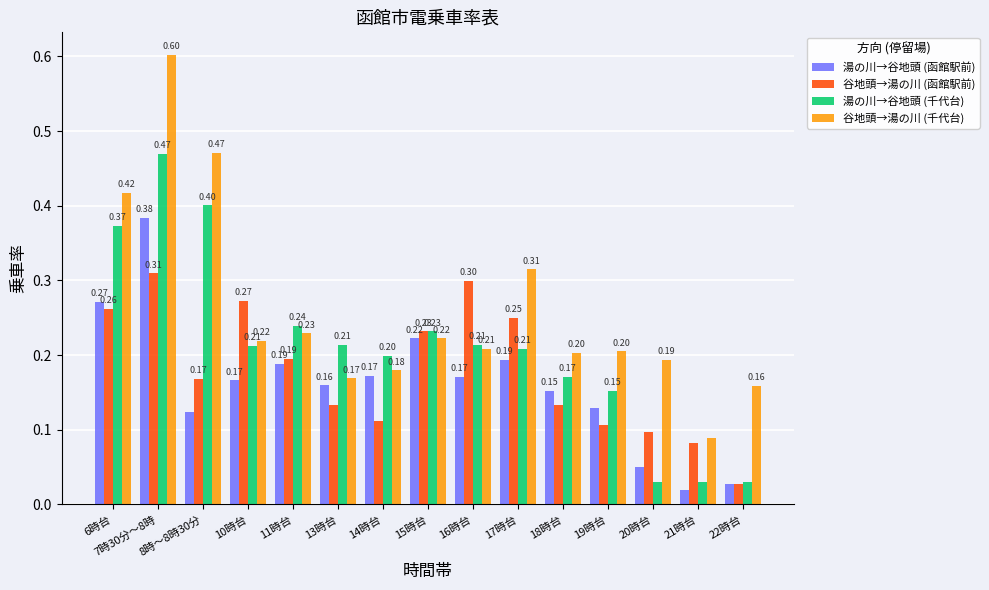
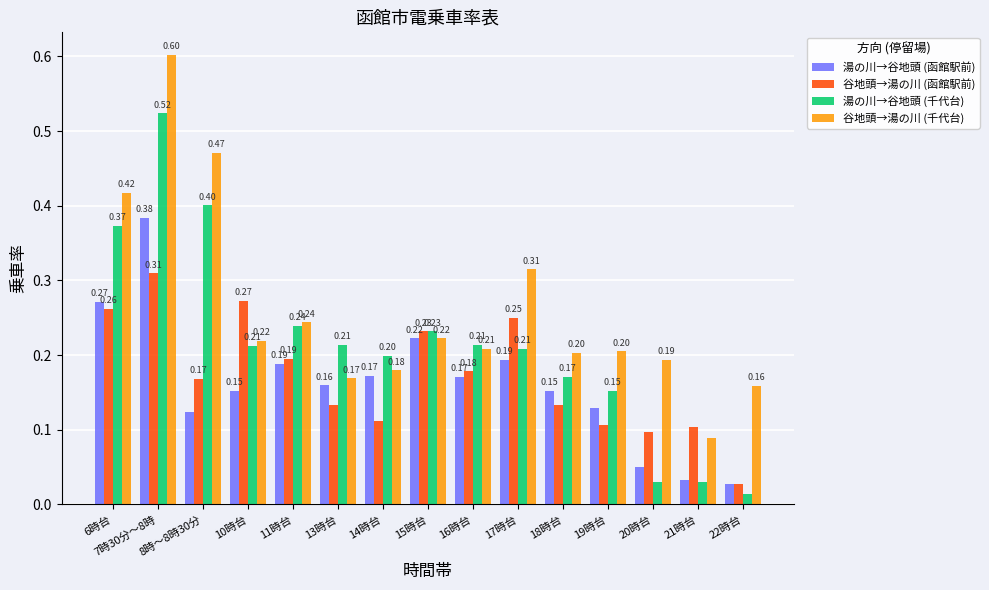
湯の川→谷地頭 (千代台), 7時30分～8時: 0.47 -> 0.52
湯の川→谷地頭 (函館駅前), 10時台: 0.17 -> 0.15
谷地頭→湯の川 (千代台), 11時台: 0.23 -> 0.24
谷地頭→湯の川 (函館駅前), 16時台: 0.30 -> 0.18
湯の川→谷地頭 (函館駅前), 21時台: 0.02 -> 0.03
谷地頭→湯の川 (函館駅前), 21時台: 0.08 -> 0.10
湯の川→谷地頭 (千代台), 22時台: 0.03 -> 0.01
